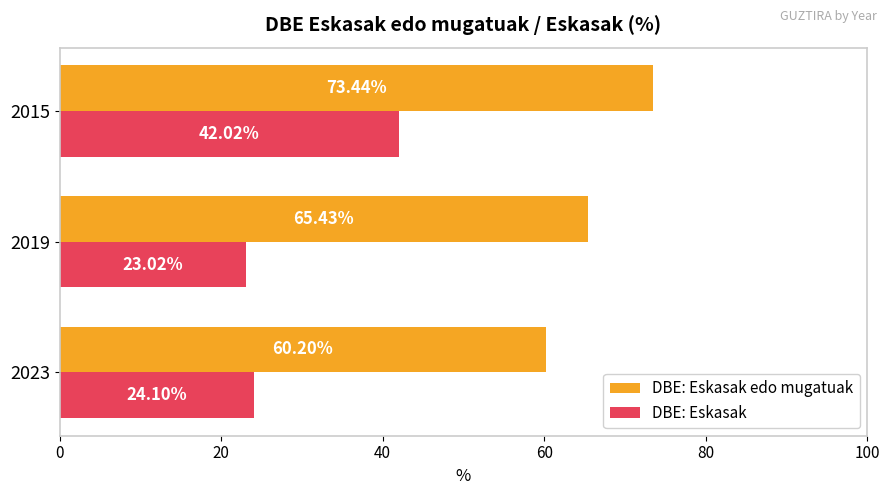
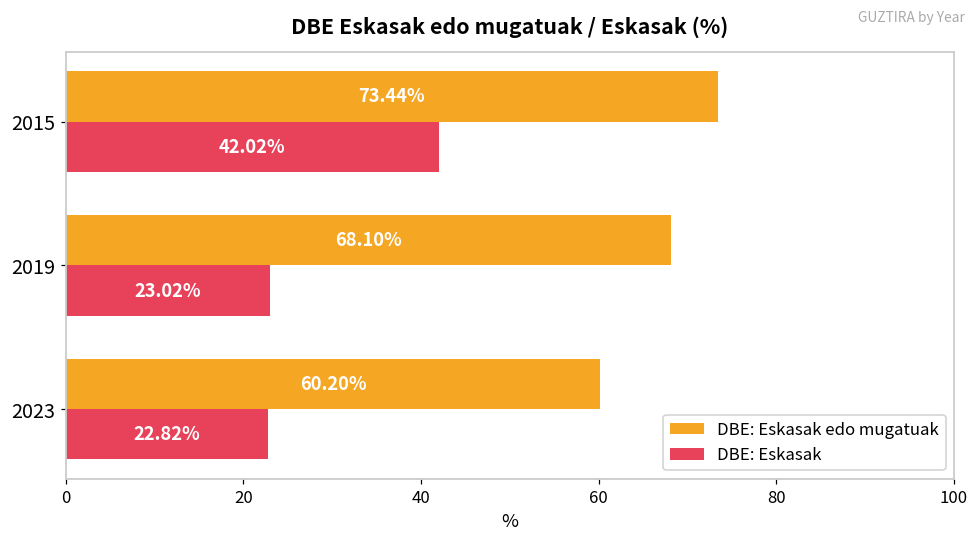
DBE: Eskasak edo mugatuak, 2019: 65.43% -> 68.10%
DBE: Eskasak, 2023: 24.10% -> 22.82%
